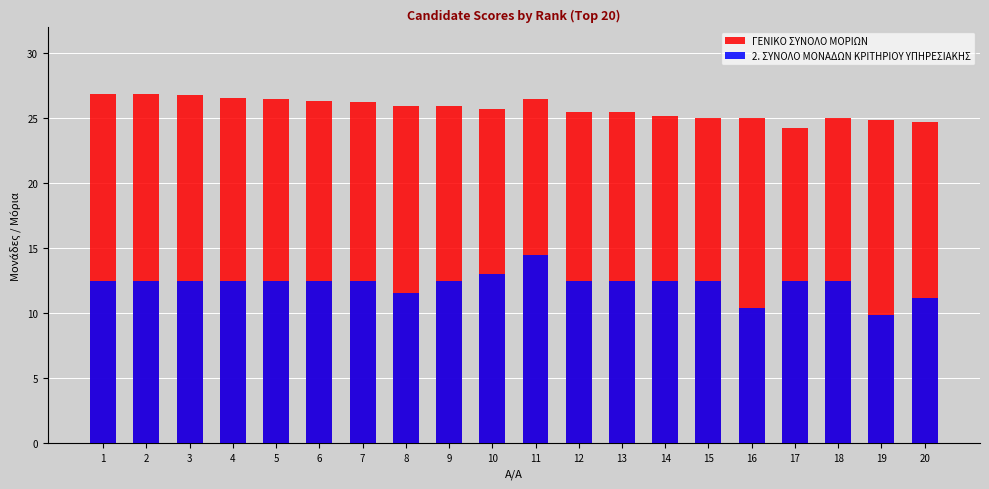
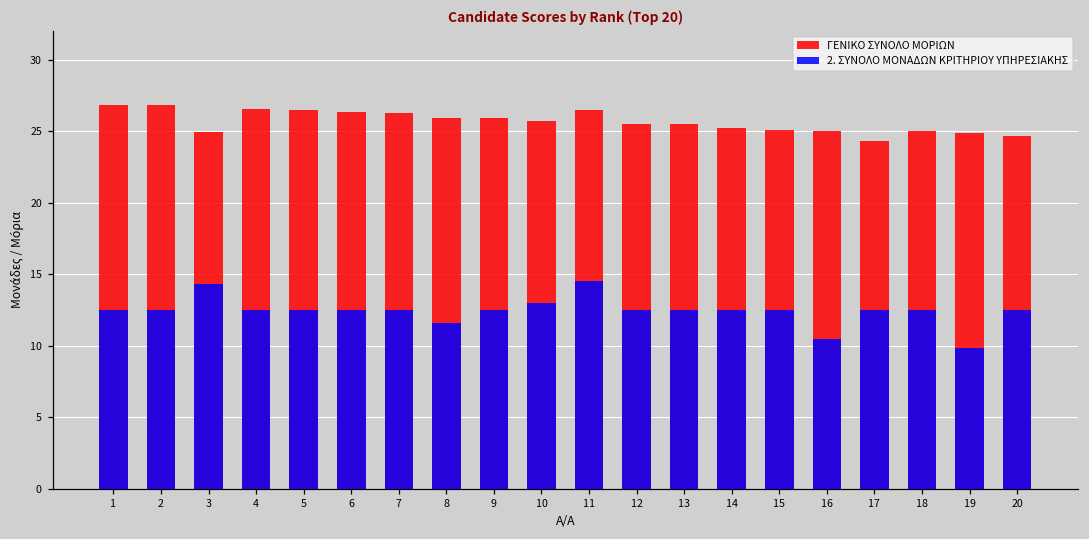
ΓΕΝΙΚΟ ΣΥΝΟΛΟ ΜΟΡΙΩΝ, 3: 26.8 -> 25.0
2. ΣΥΝΟΛΟ ΜΟΝΑΔΩΝ ΚΡΙΤΗΡΙΟΥ ΥΠΗΡΕΣΙΑΚΗΣ, 3: 12.5 -> 14.3
2. ΣΥΝΟΛΟ ΜΟΝΑΔΩΝ ΚΡΙΤΗΡΙΟΥ ΥΠΗΡΕΣΙΑΚΗΣ, 20: 11.2 -> 12.5
